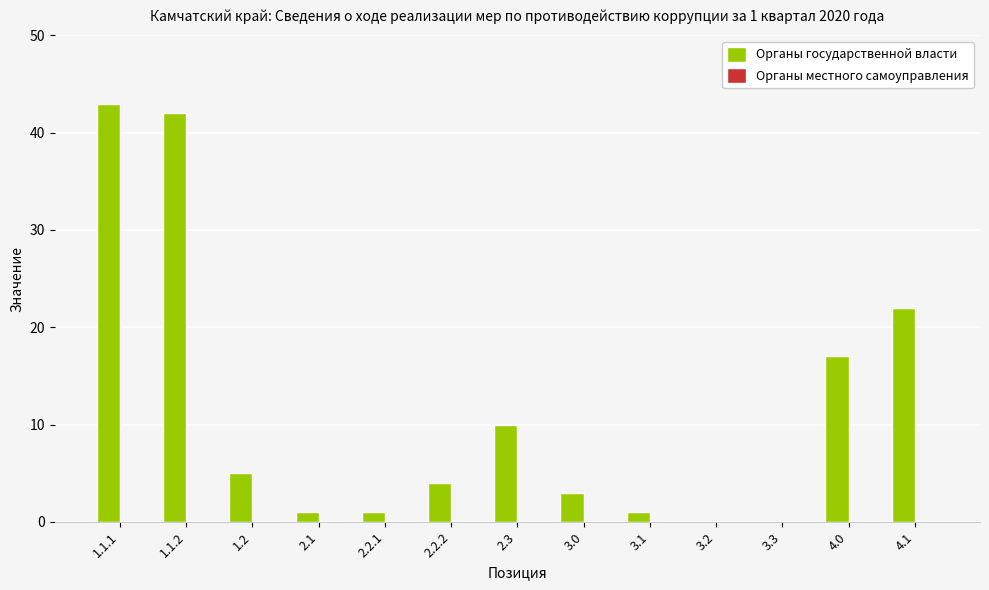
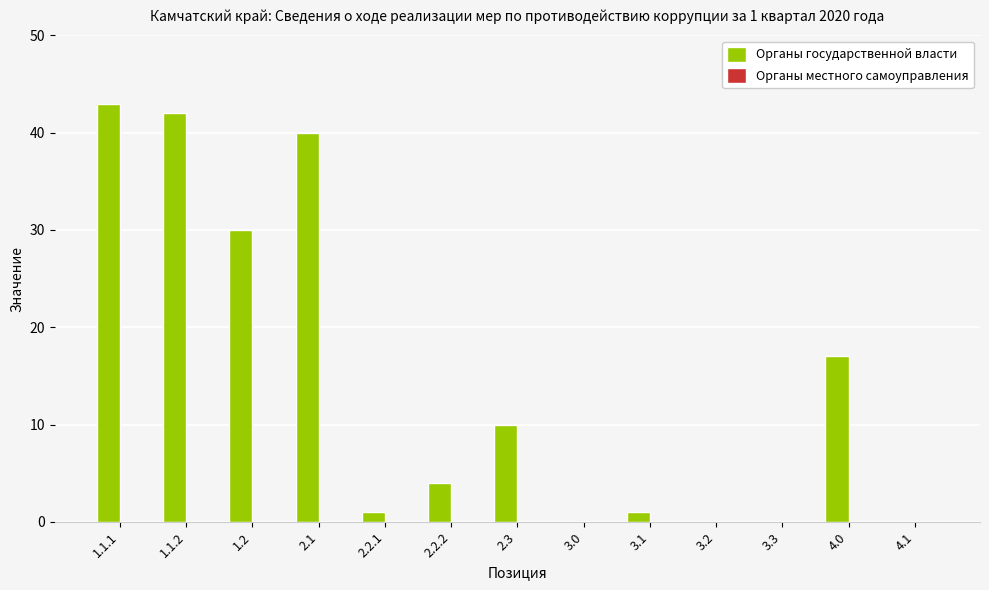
Органы государственной власти, 1.2: 5 -> 30
Органы государственной власти, 2.1: 1 -> 40
Органы государственной власти, 3.0: 3 -> 0
Органы государственной власти, 4.1: 22 -> 0
